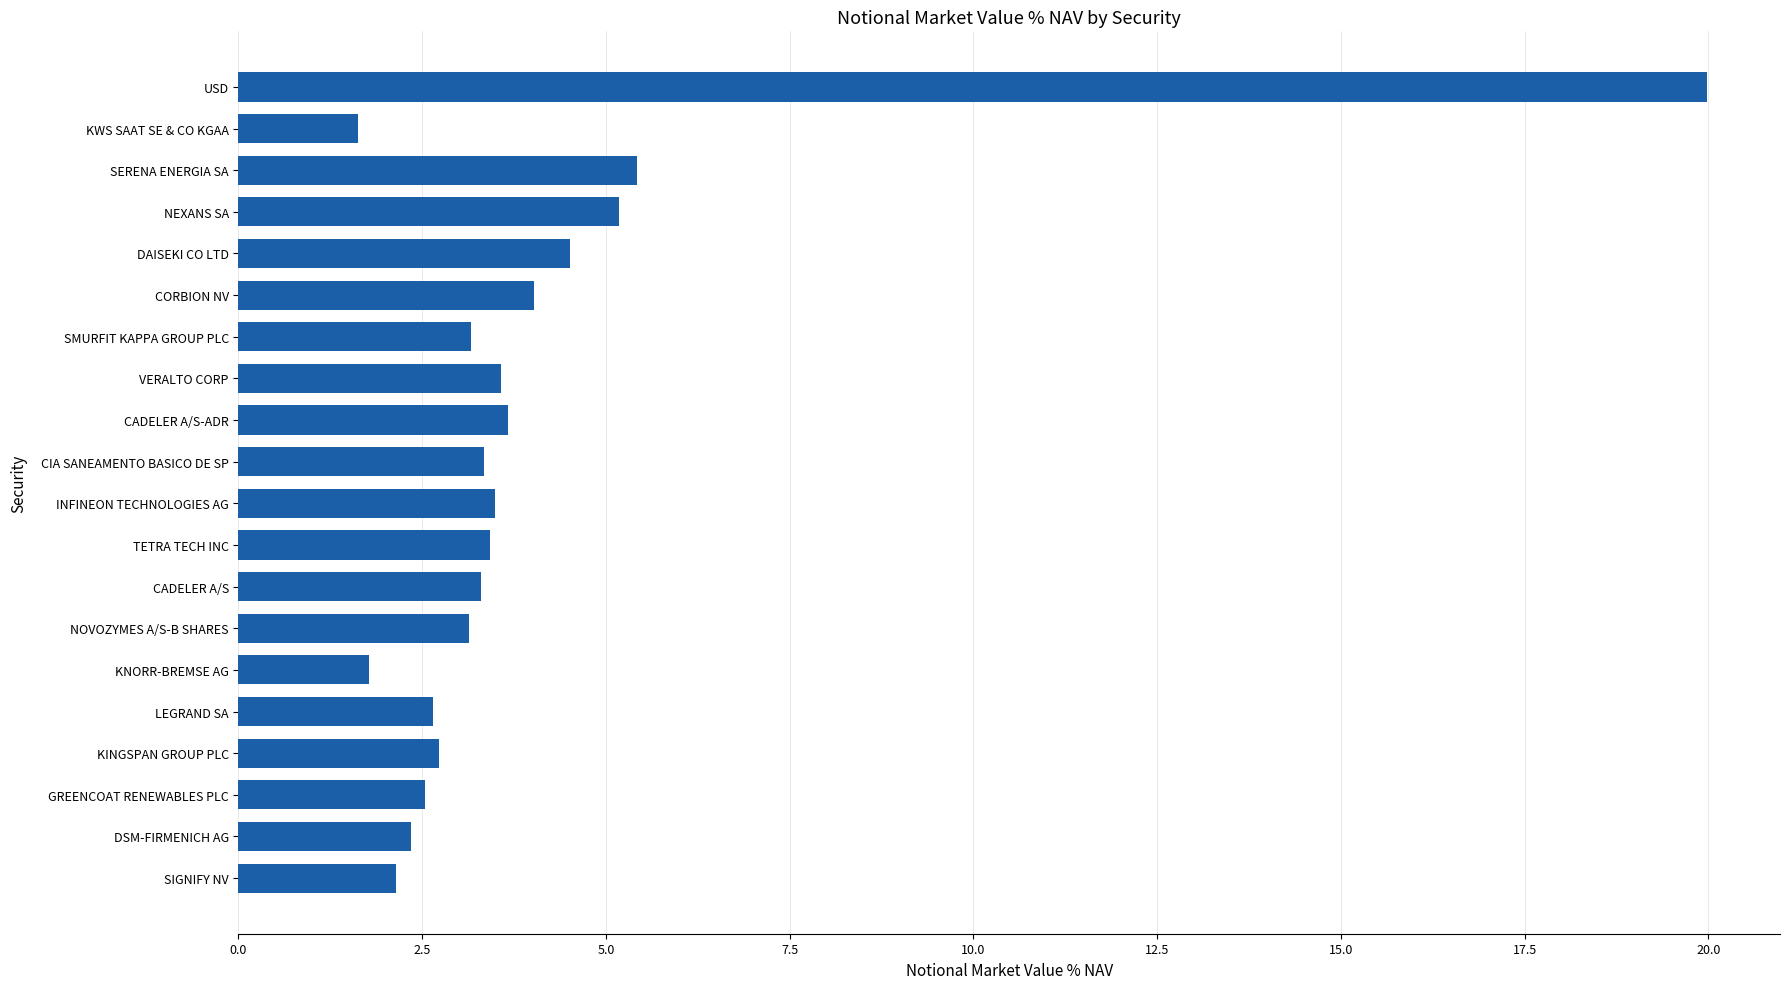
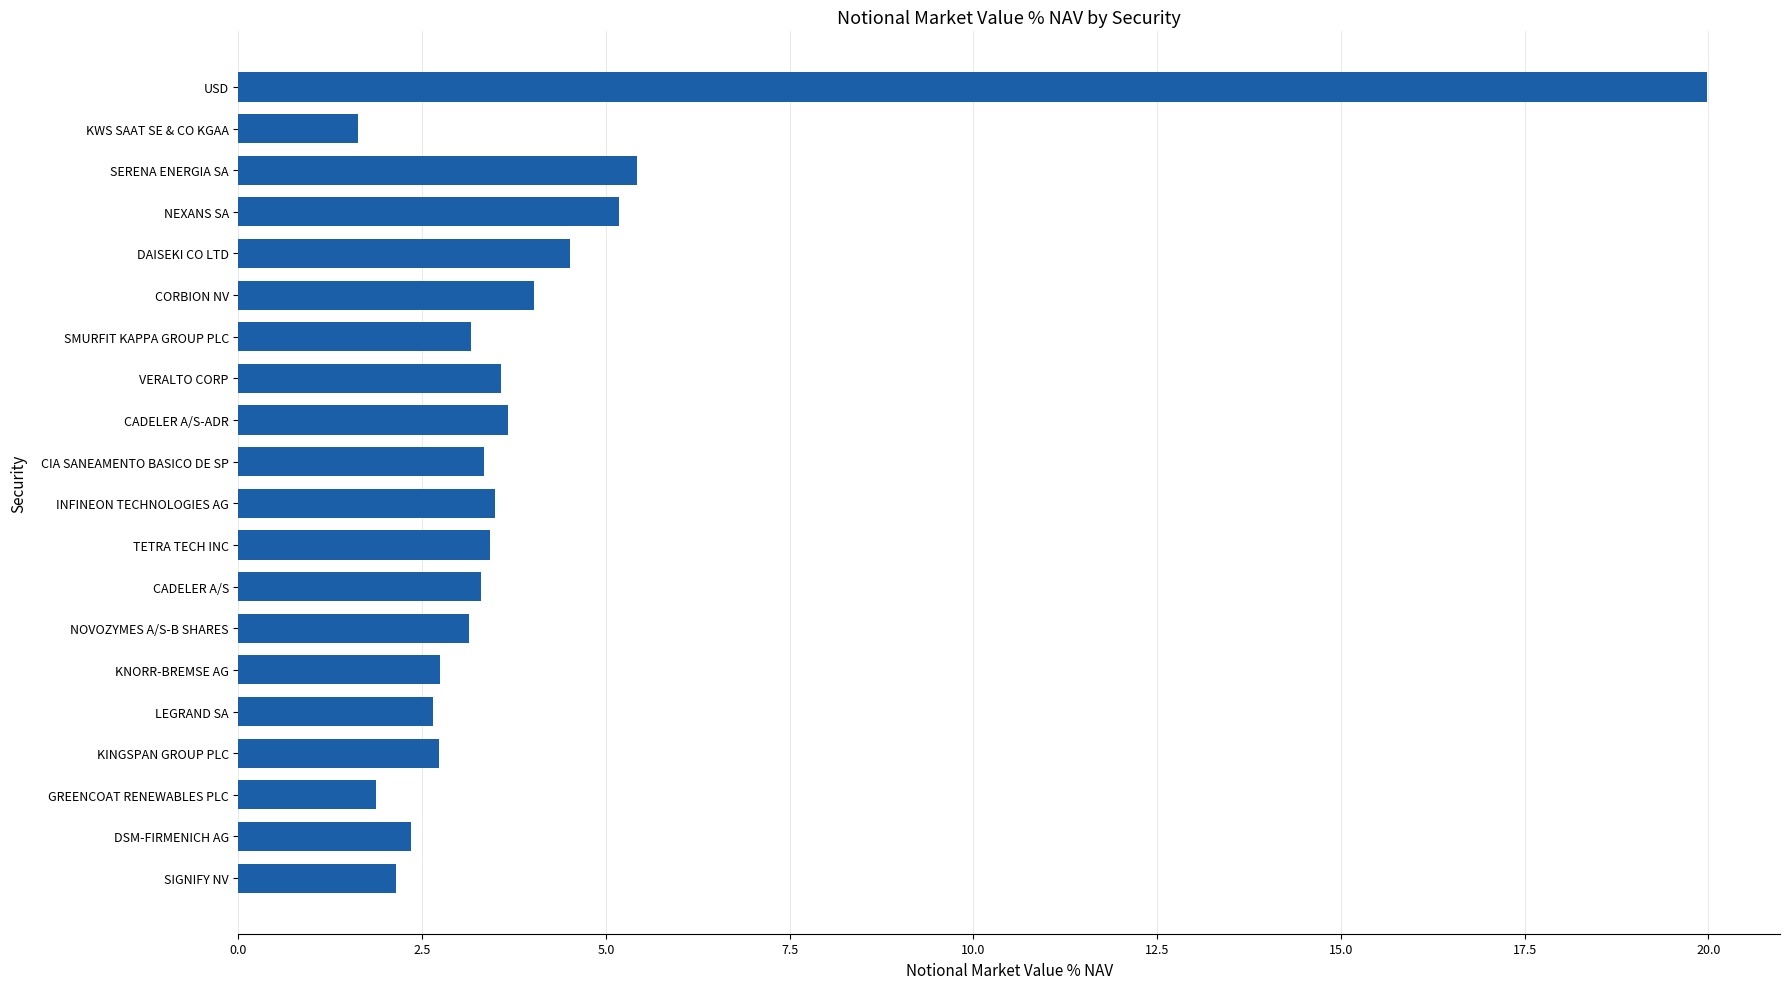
KNORR-BREMSE AG: 1.8 -> 2.7
GREENCOAT RENEWABLES PLC: 2.5 -> 1.9
